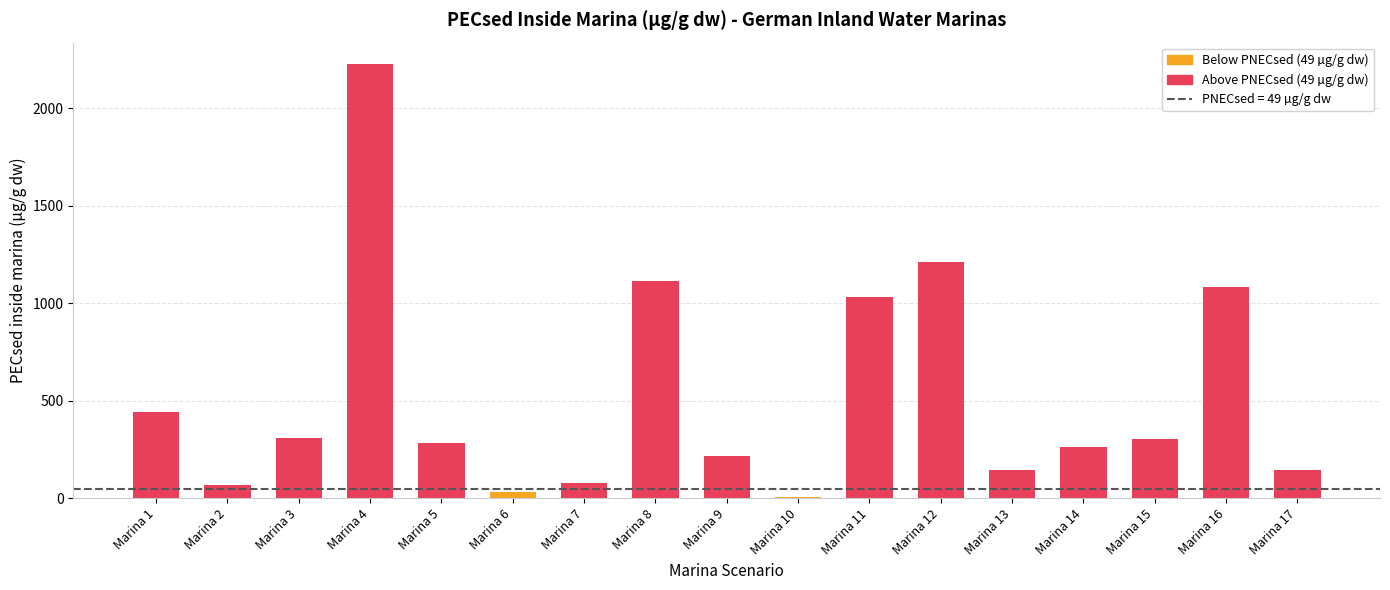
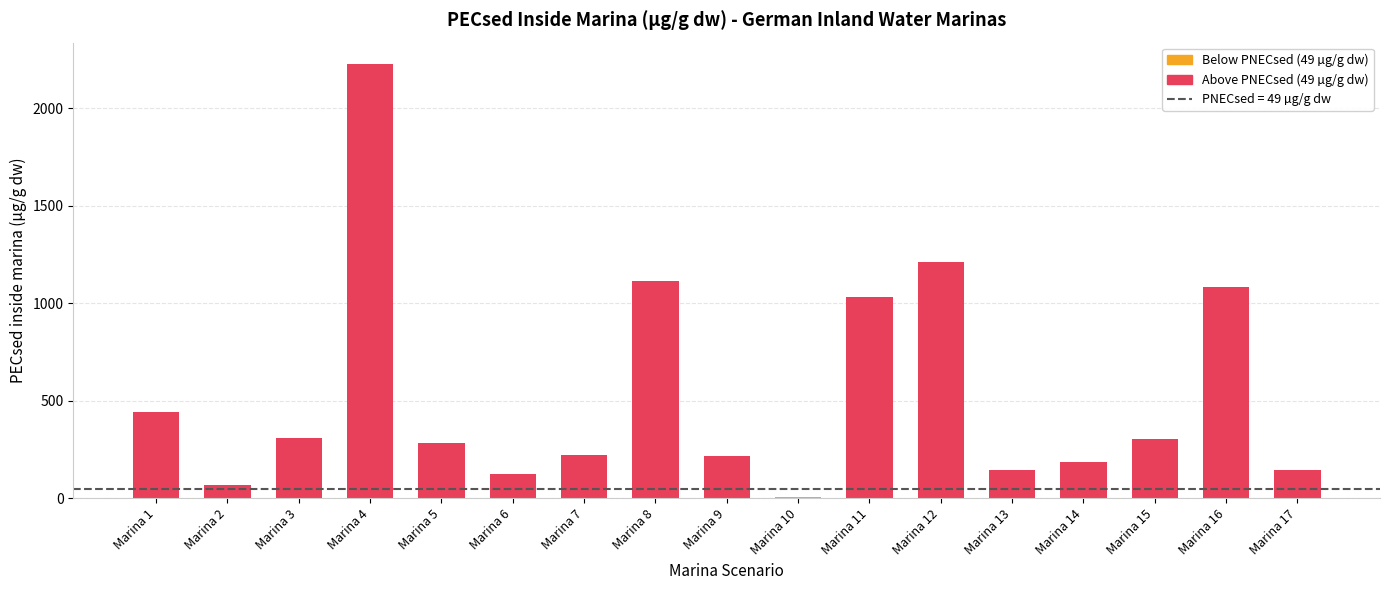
Marina 6: 30 -> 130
Marina 7: 80 -> 220
Marina 14: 260 -> 190
